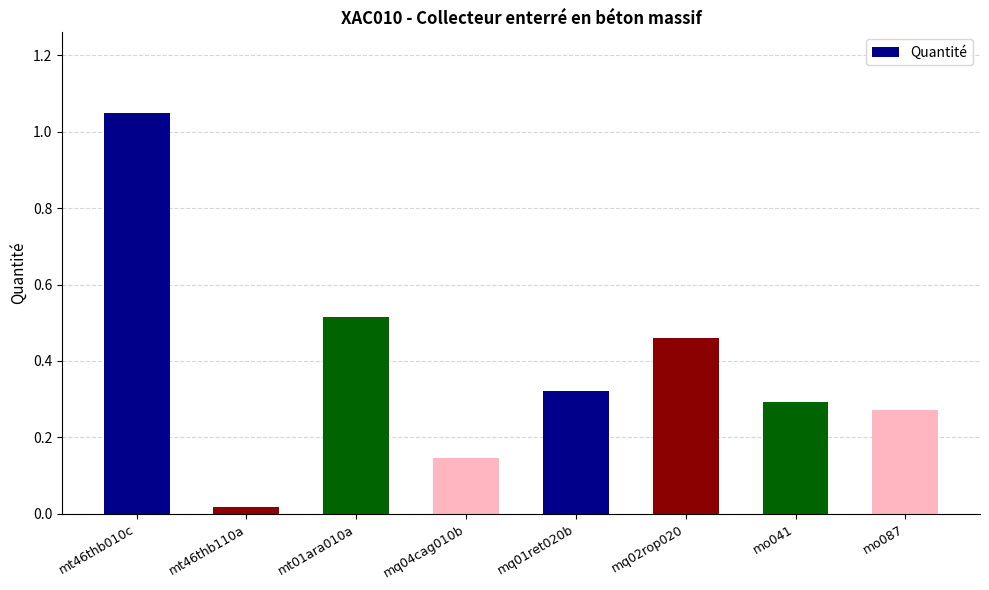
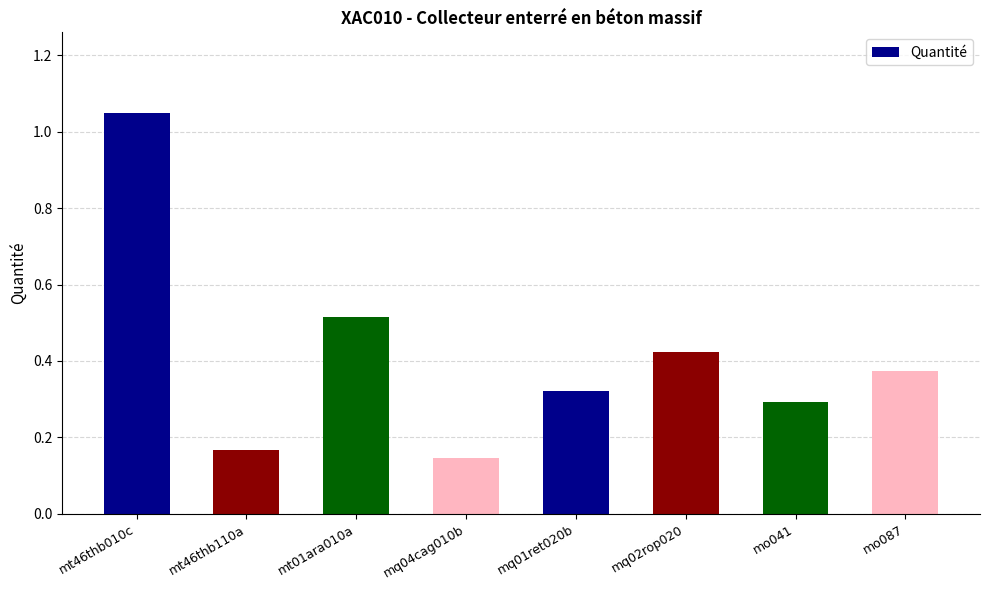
mt46thb110a: 0.02 -> 0.17
mq02rop020: 0.46 -> 0.42
mo087: 0.27 -> 0.37
